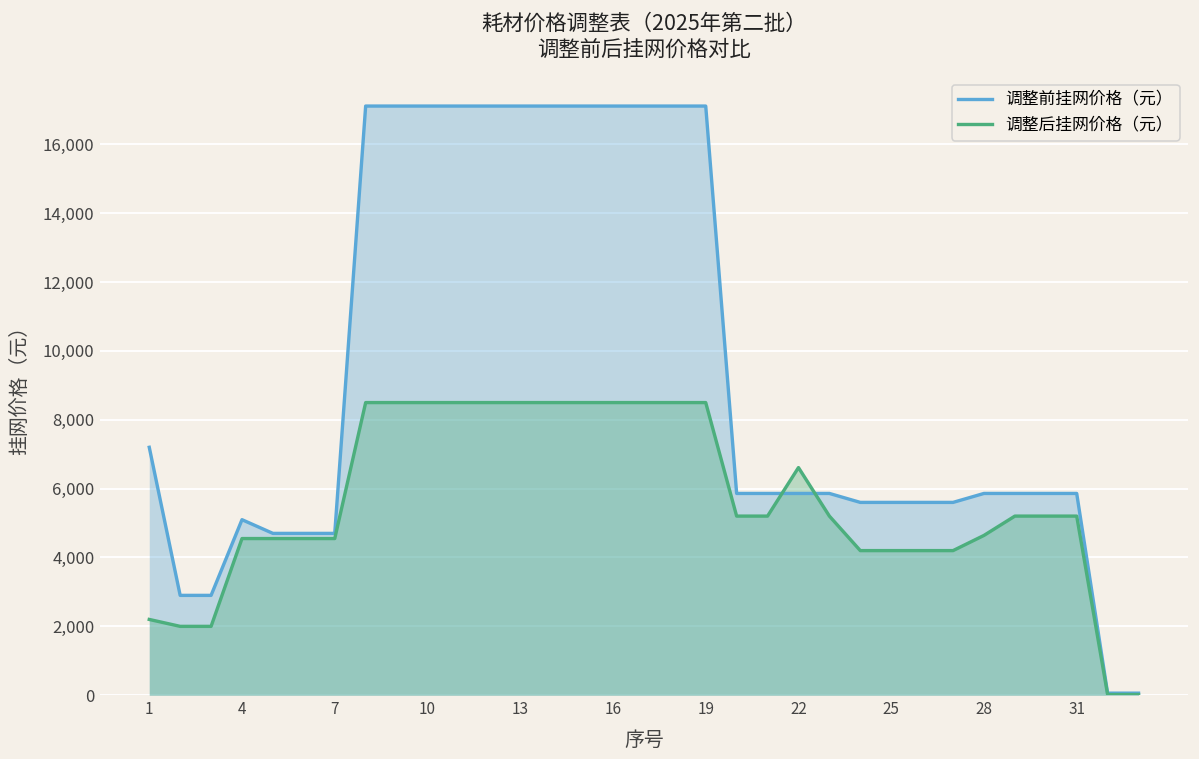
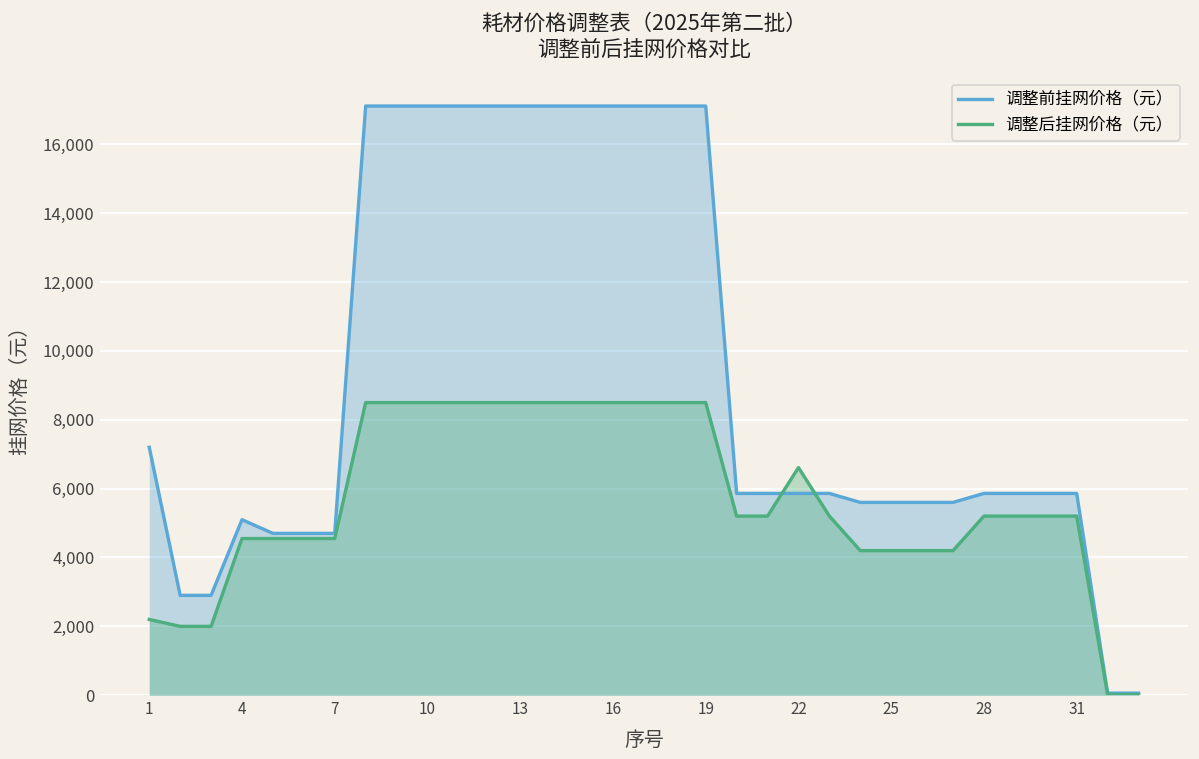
调整后挂网价格（元）, 28: 4,600 -> 5,200
